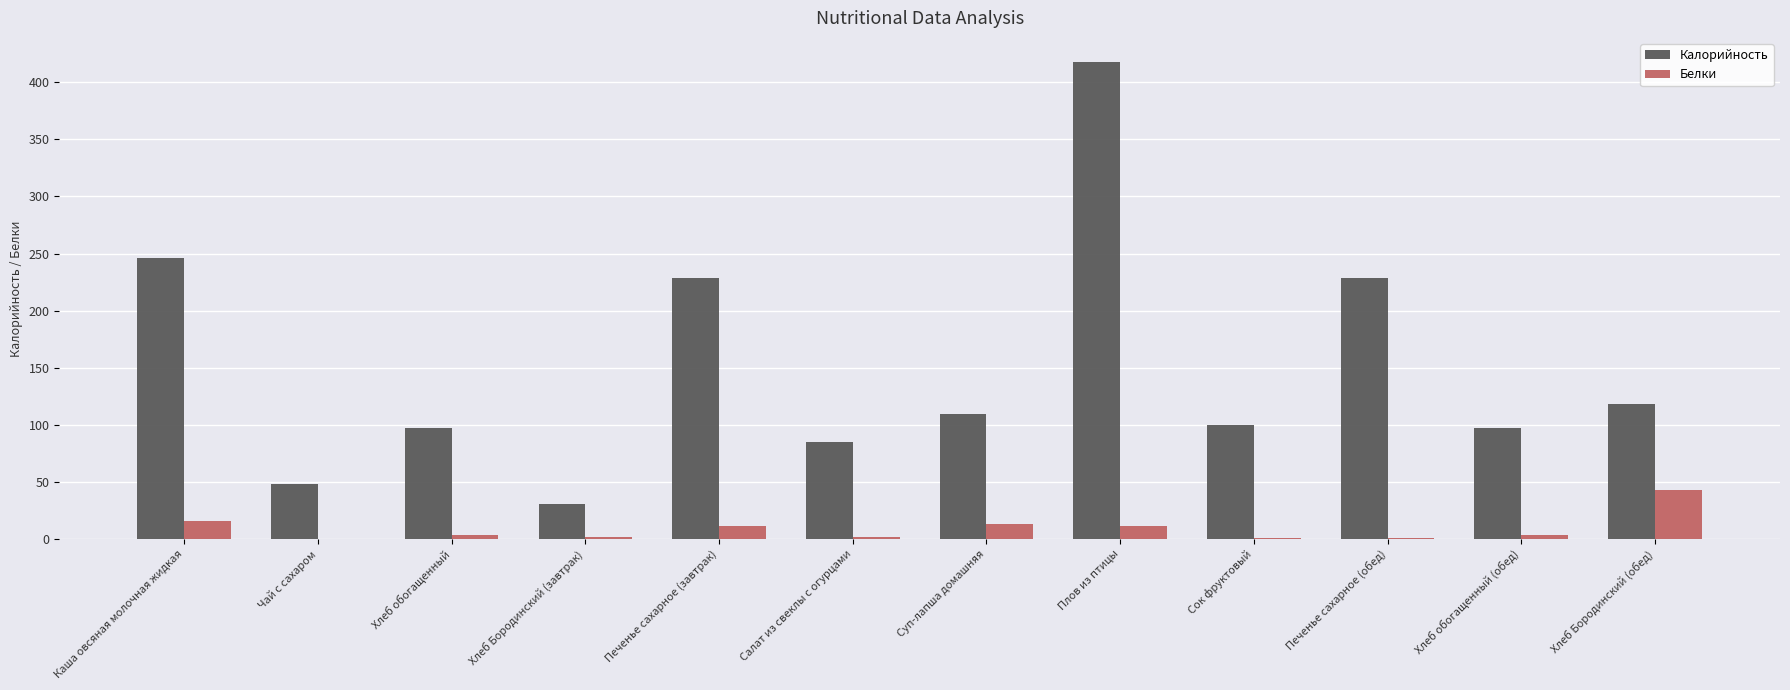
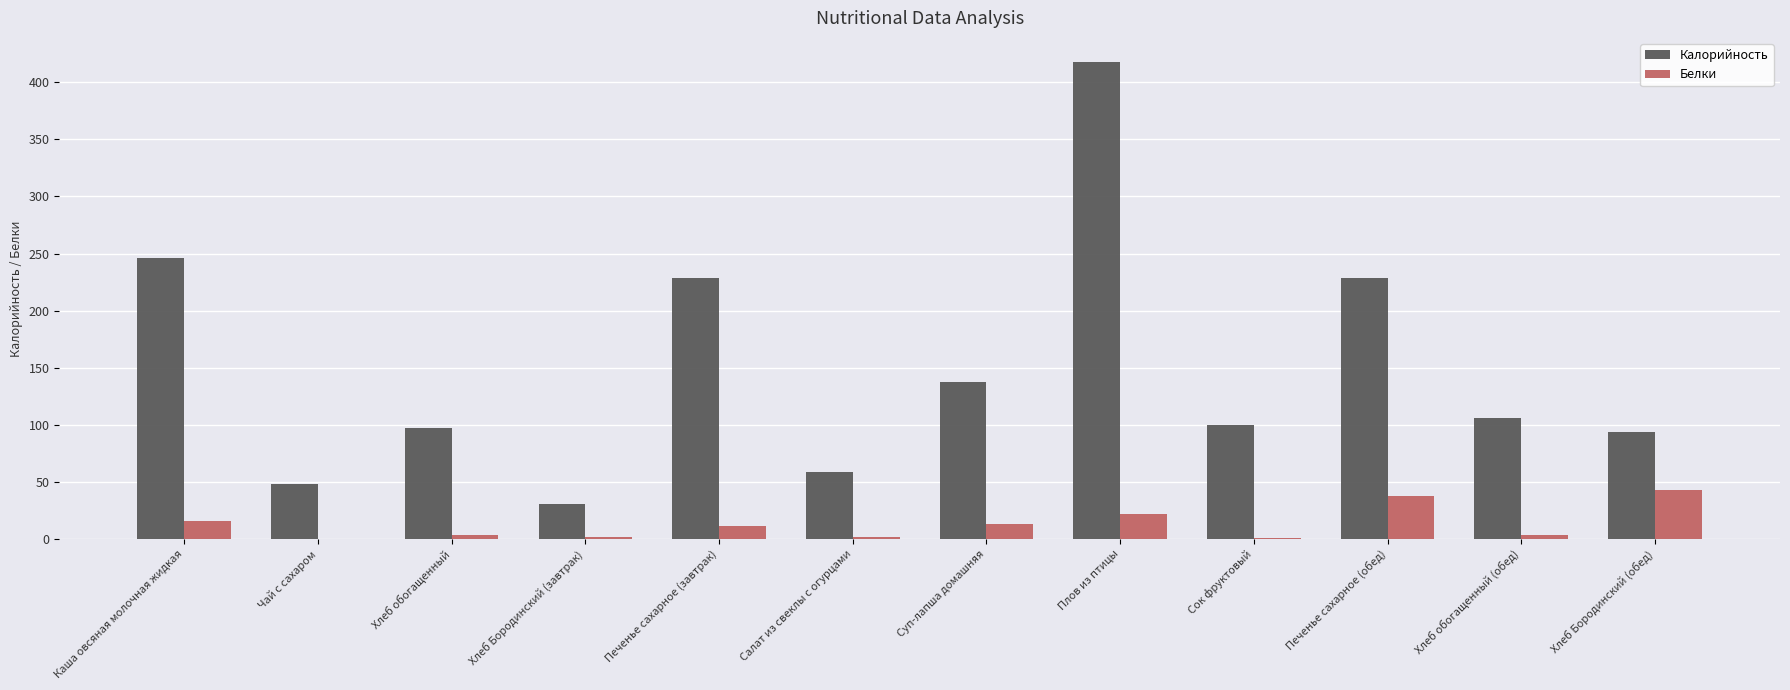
Калорийность, Салат из свеклы с огурцами: 85 -> 58
Калорийность, Суп-лапша домашняя: 109 -> 137
Белки, Плов из птицы: 11 -> 22
Белки, Печенье сахарное (обед): 0 -> 37
Калорийность, Хлеб обогащенный (обед): 97 -> 106
Калорийность, Хлеб Бородинский (обед): 118 -> 94
